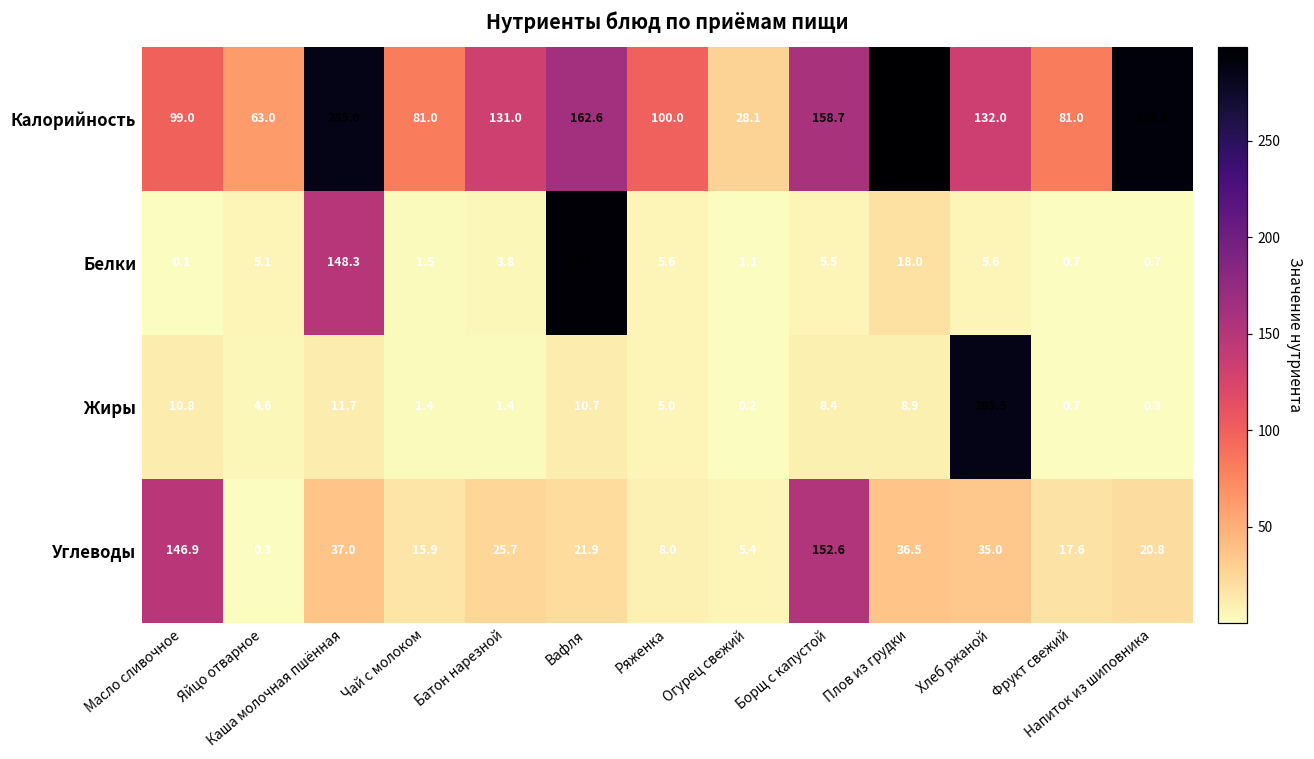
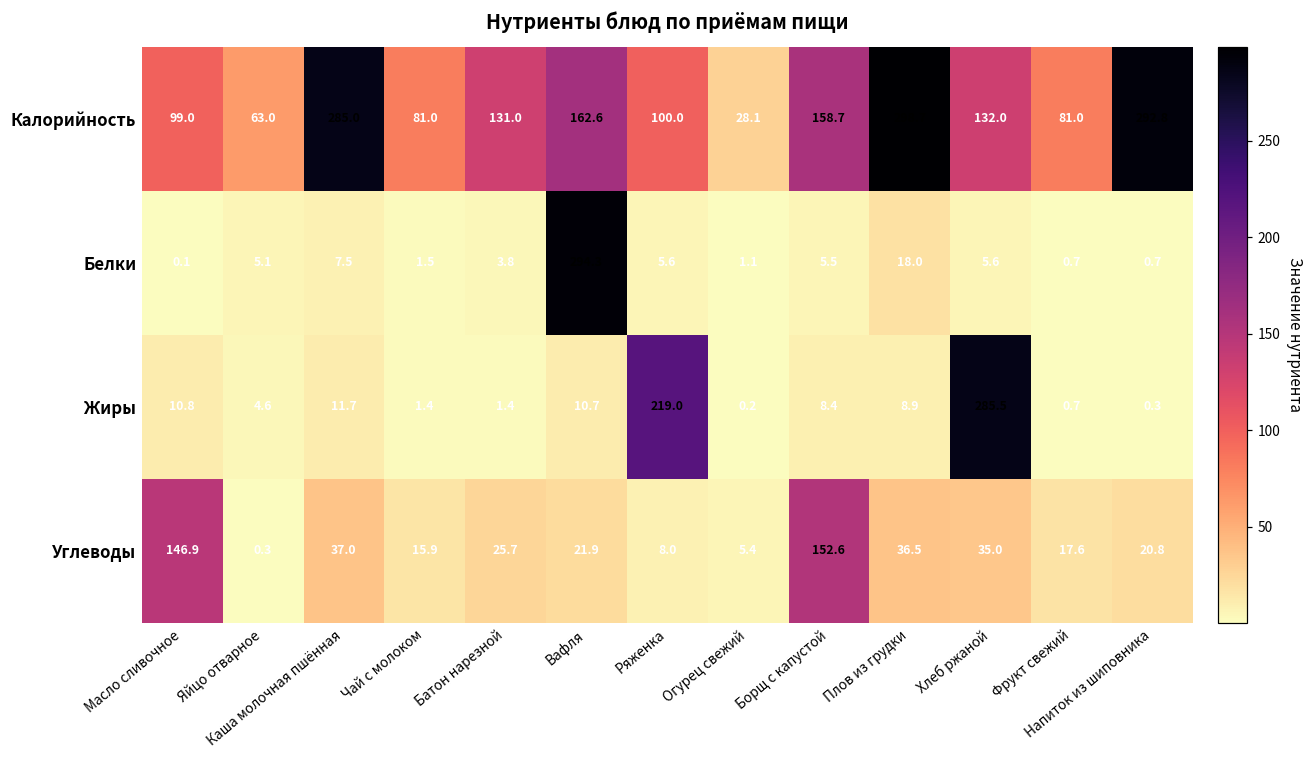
Белки, Каша молочная пшённая: 148.3 -> 7.5
Жиры, Ряженка: 5.0 -> 219.0
